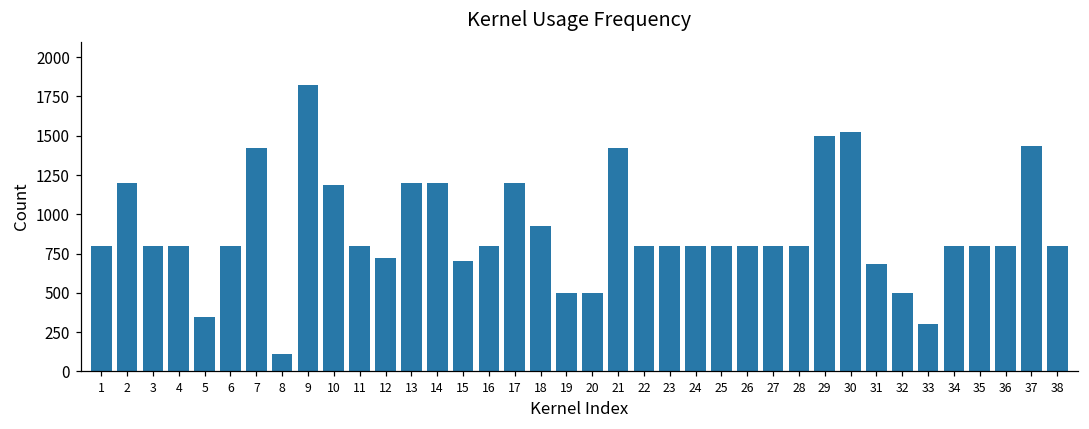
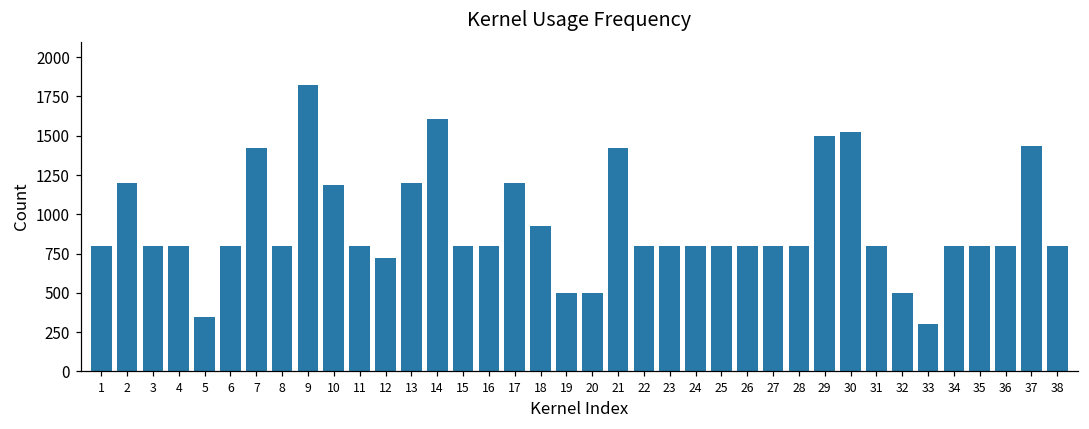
8: 110 -> 800
14: 1200 -> 1600
15: 710 -> 800
31: 680 -> 800
